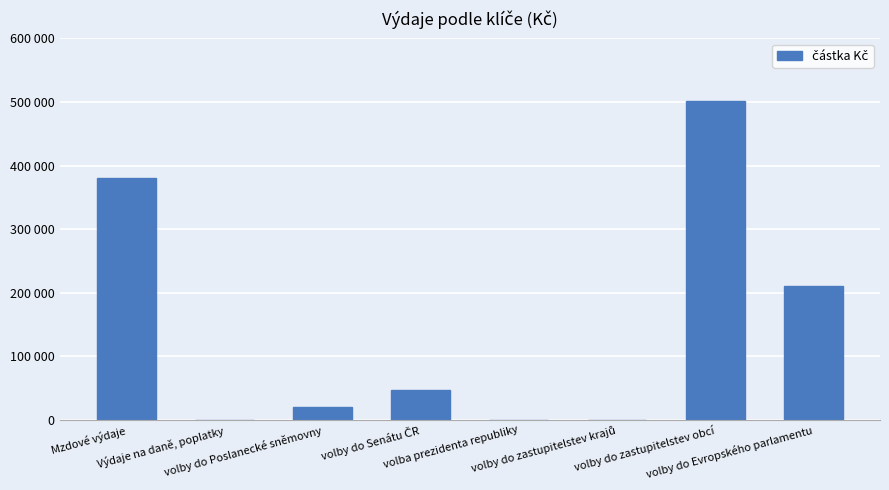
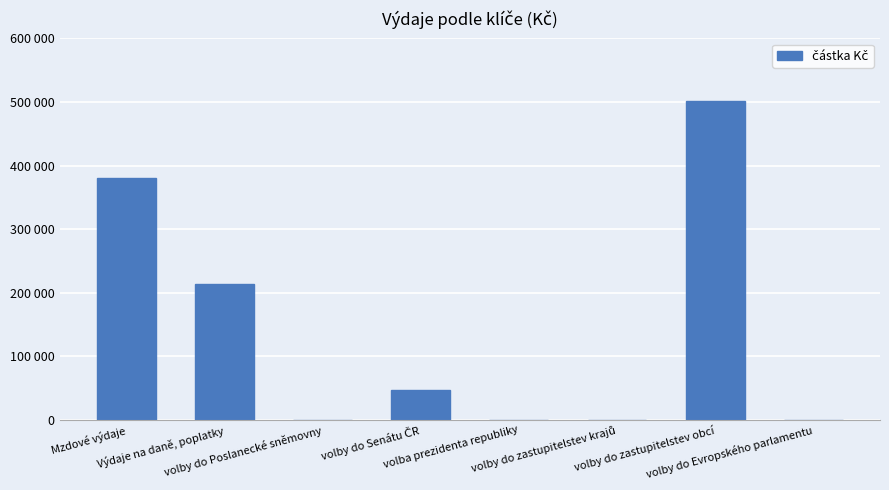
Výdaje na daně, poplatky: 0 -> 210000
volby do Poslanecké sněmovny: 20000 -> 0
volby do Evropského parlamentu: 210000 -> 0
